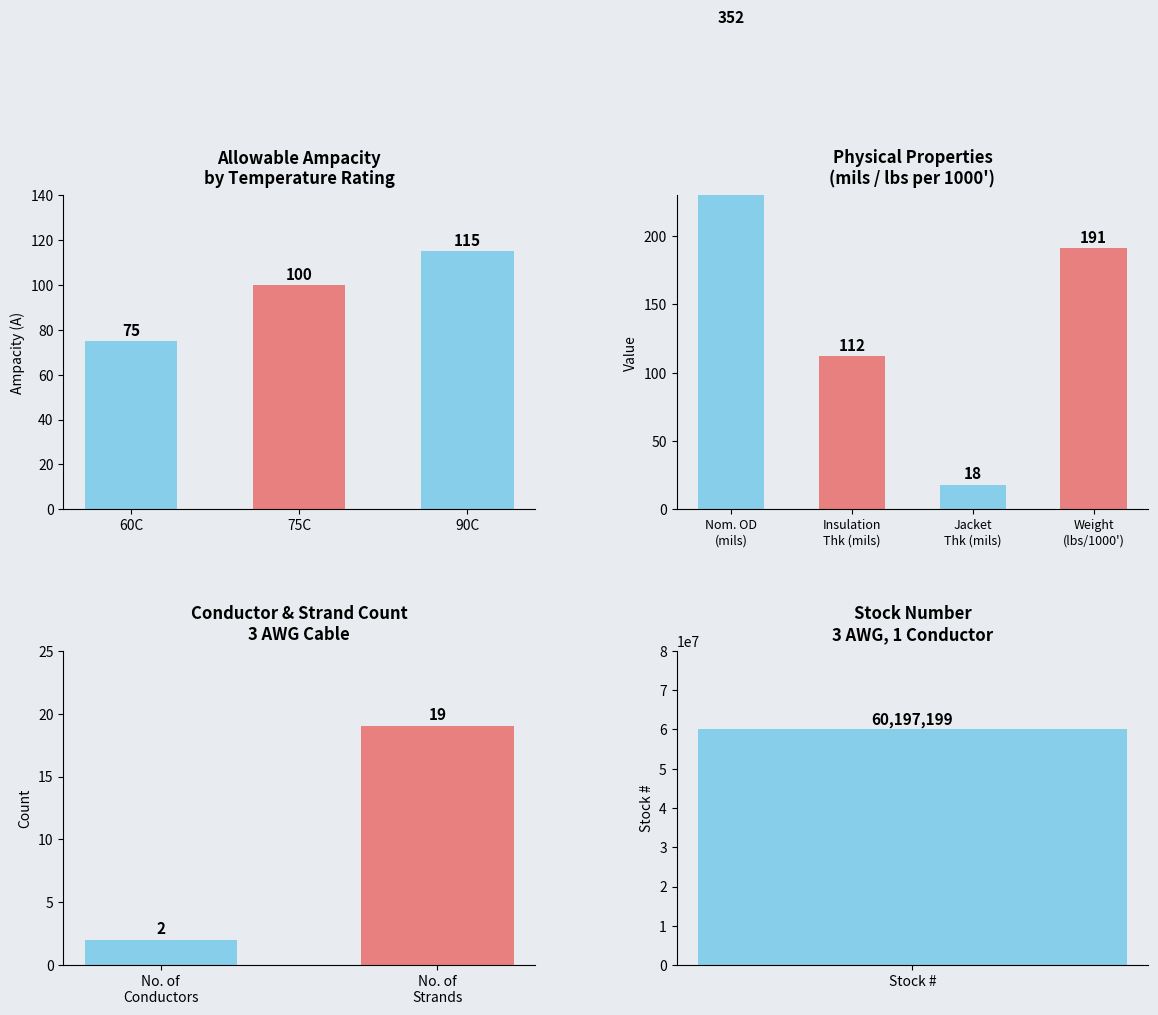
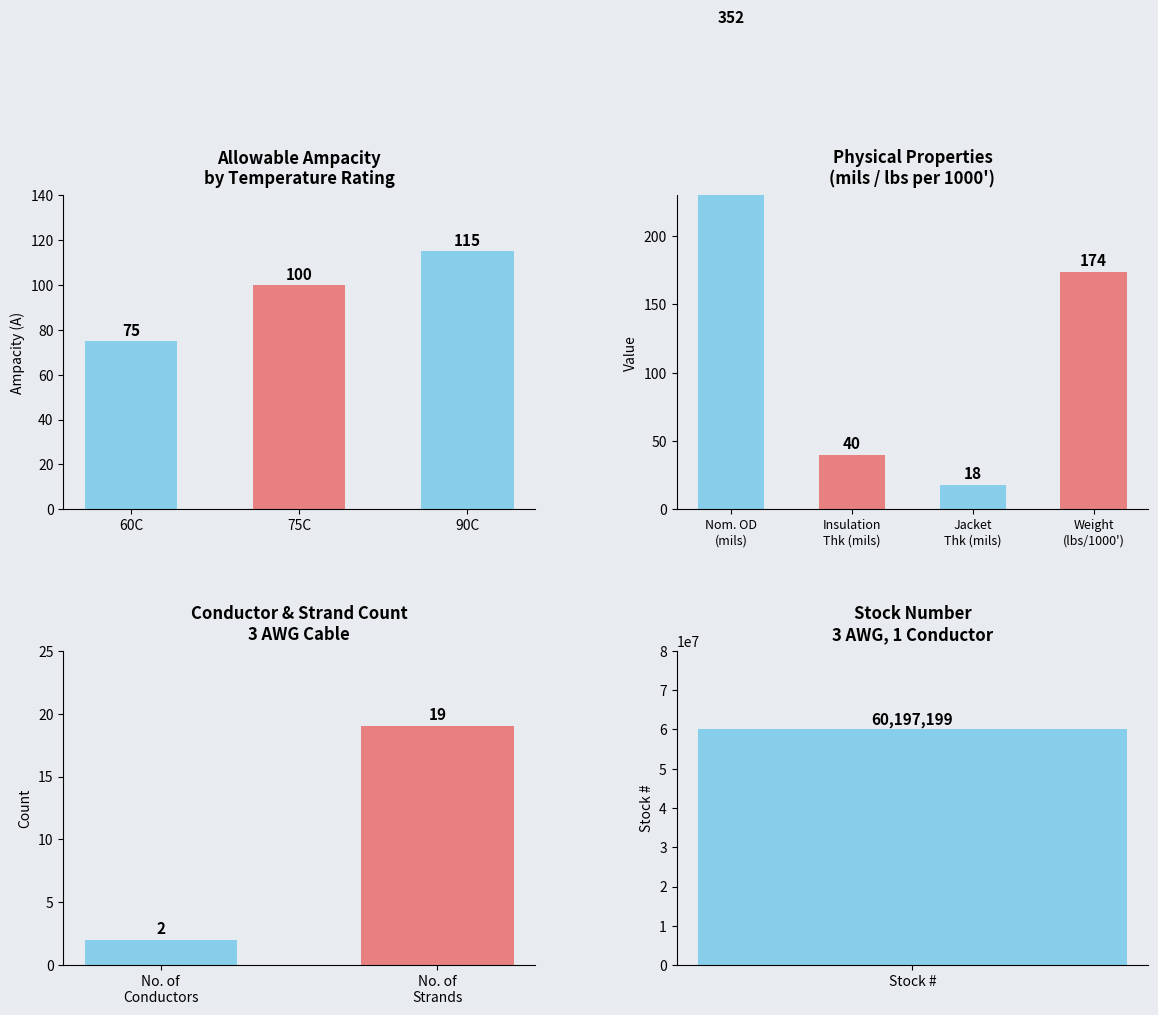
Physical Properties (mils / lbs per 1000'), Insulation Thk (mils): 112 -> 40
Physical Properties (mils / lbs per 1000'), Weight (lbs/1000'): 191 -> 174
